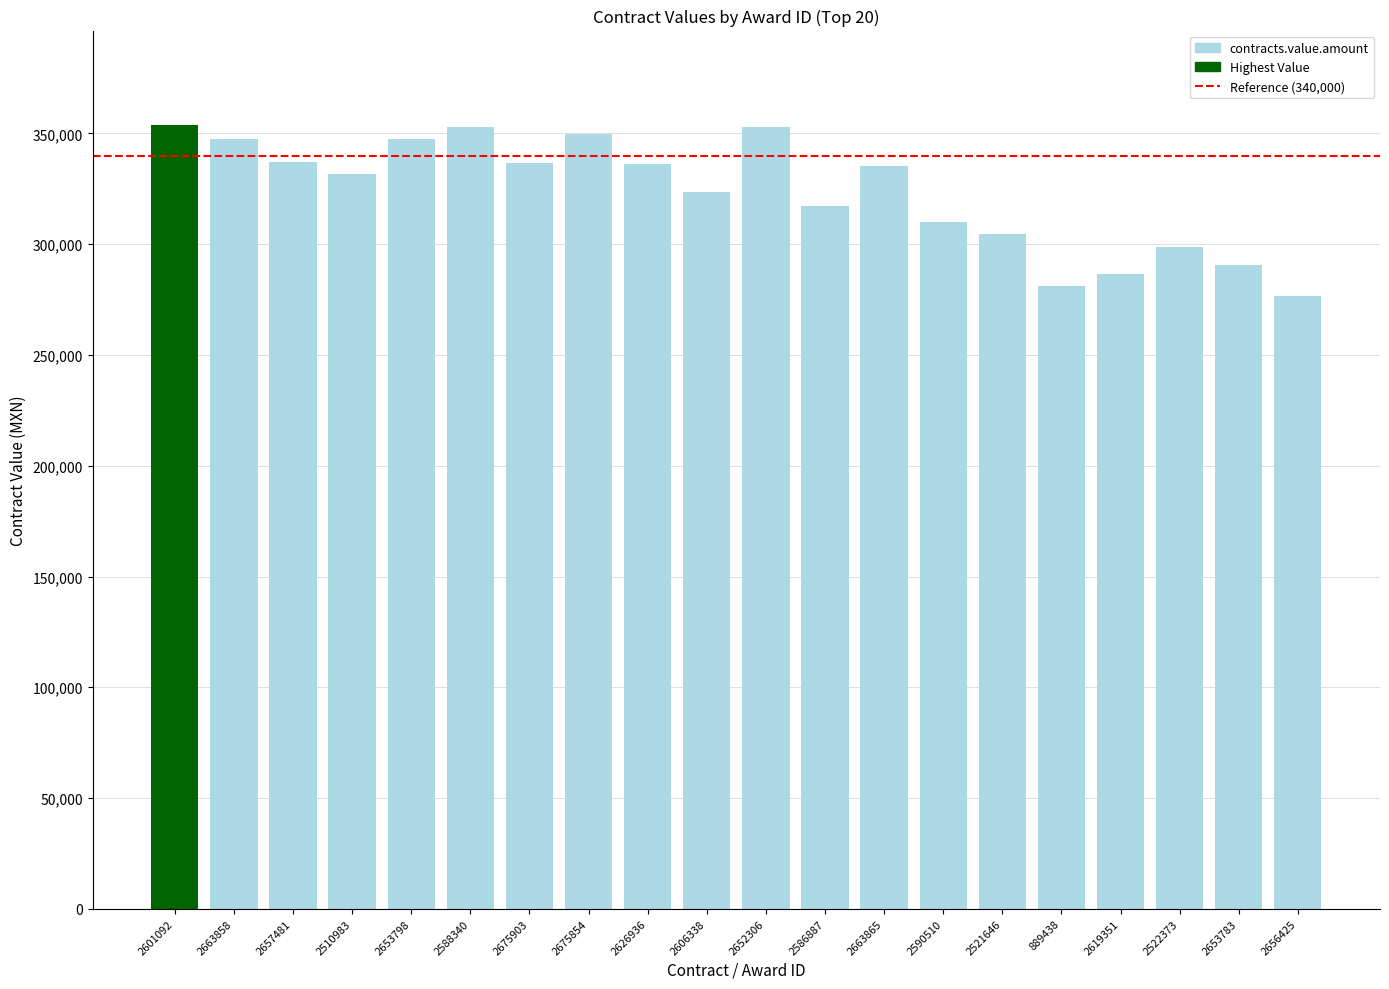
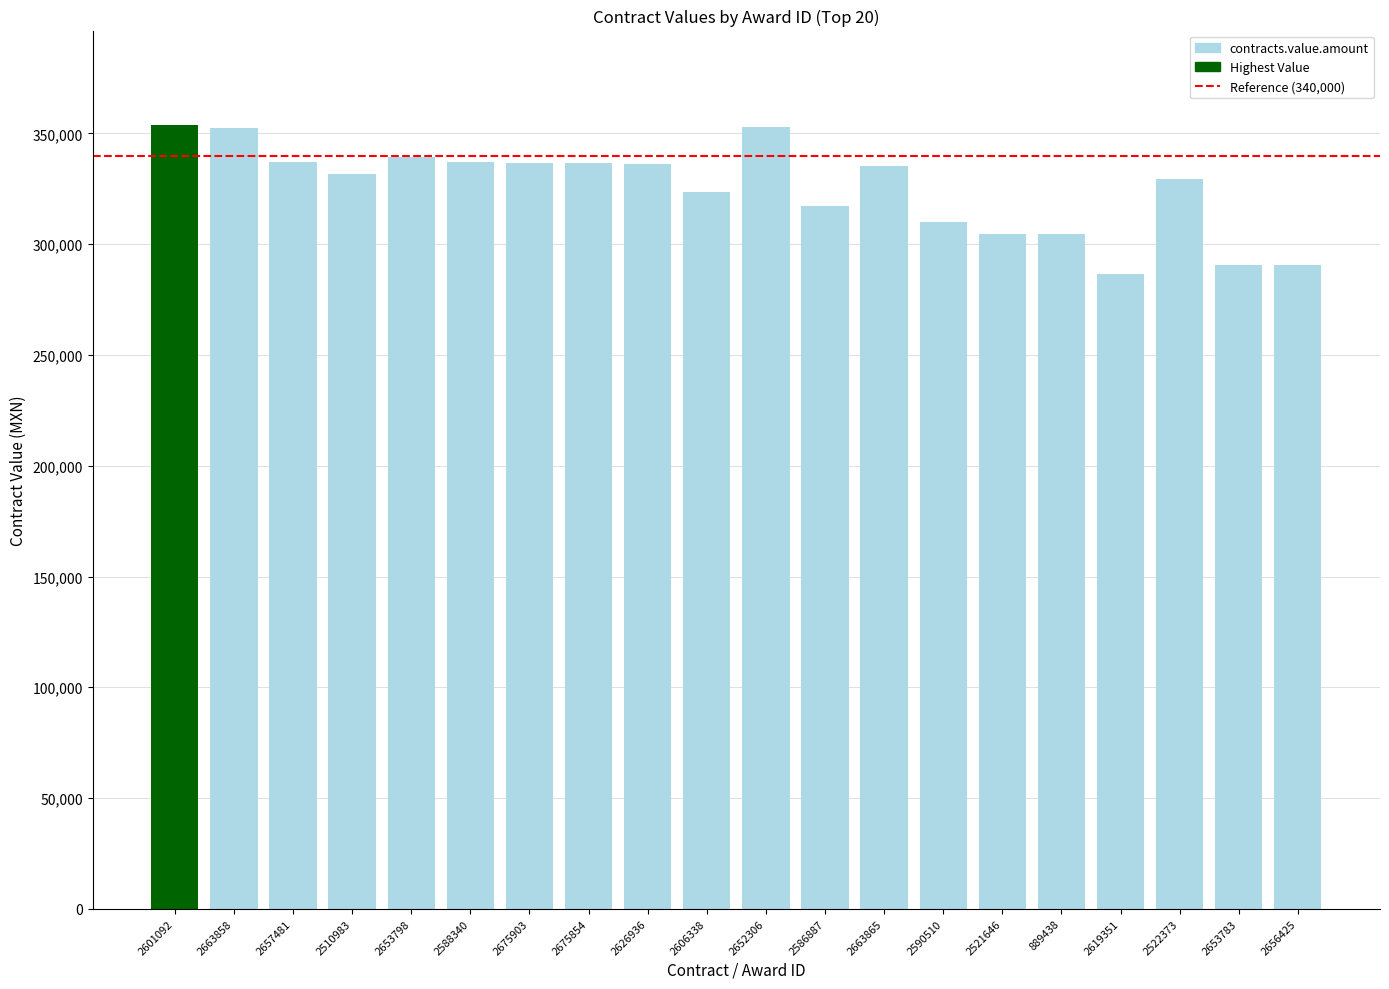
2663858: 347,000 -> 353,000
2653798: 348,000 -> 339,000
2588340: 353,000 -> 337,000
2675854: 350,000 -> 336,000
889438: 281,000 -> 304,000
2522373: 299,000 -> 330,000
2656425: 277,000 -> 290,000
